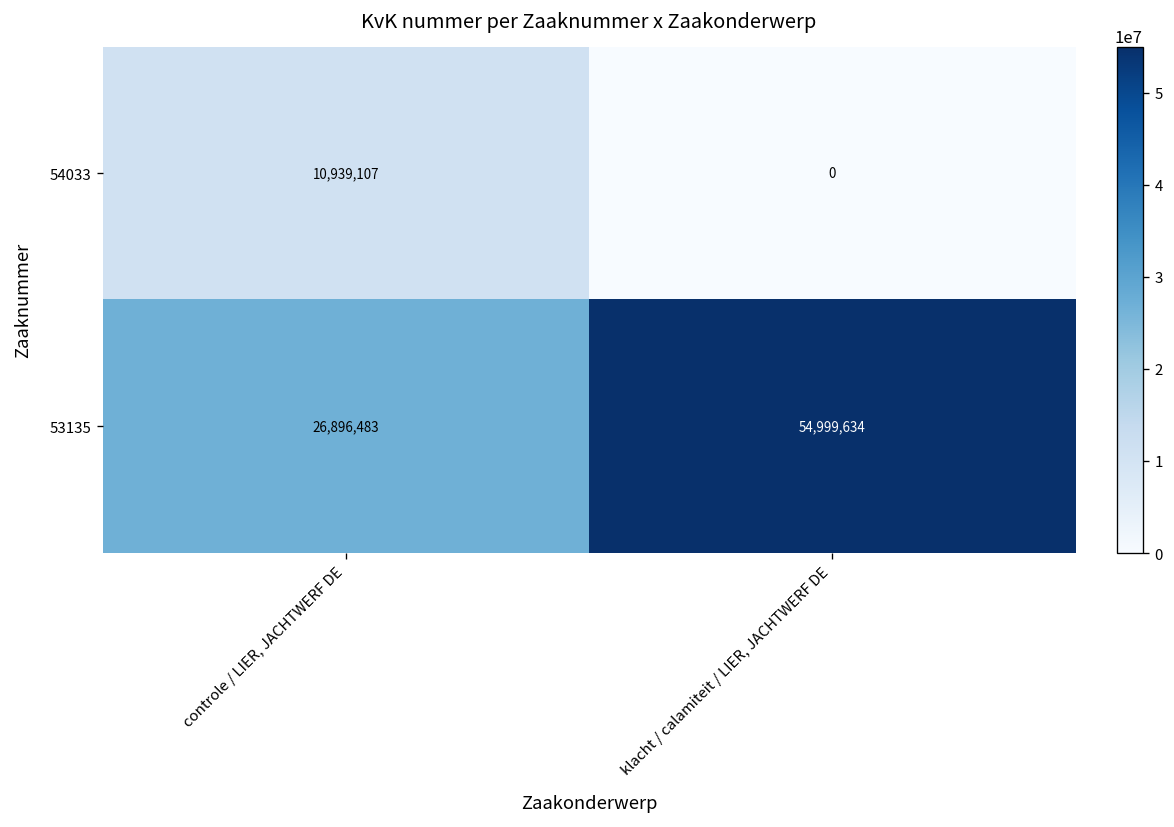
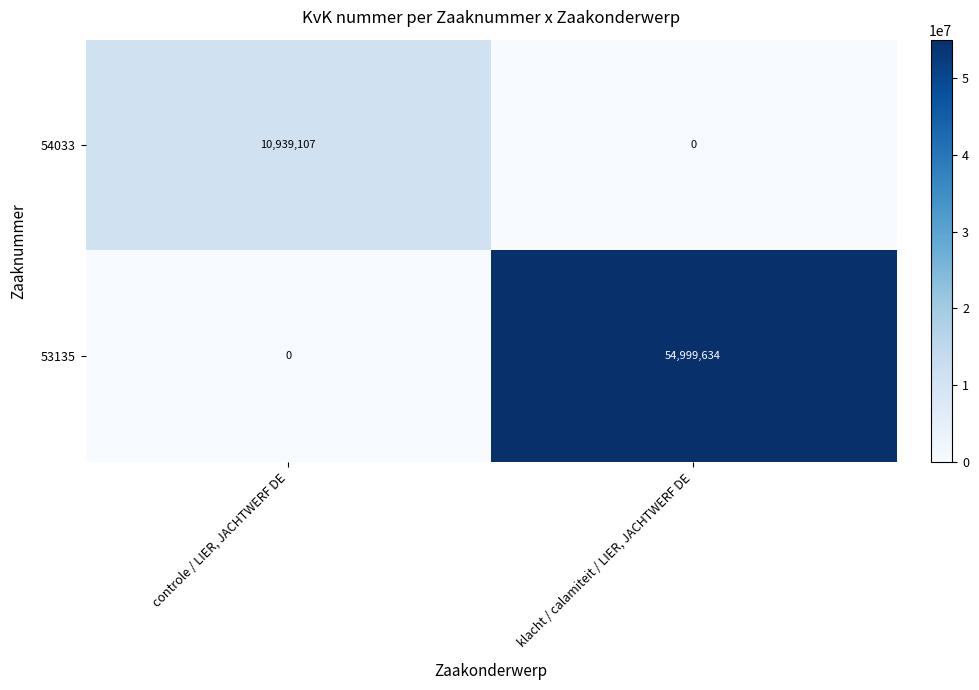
53135, controle / LIER, JACHTWERF DE: 26,896,483 -> 0
